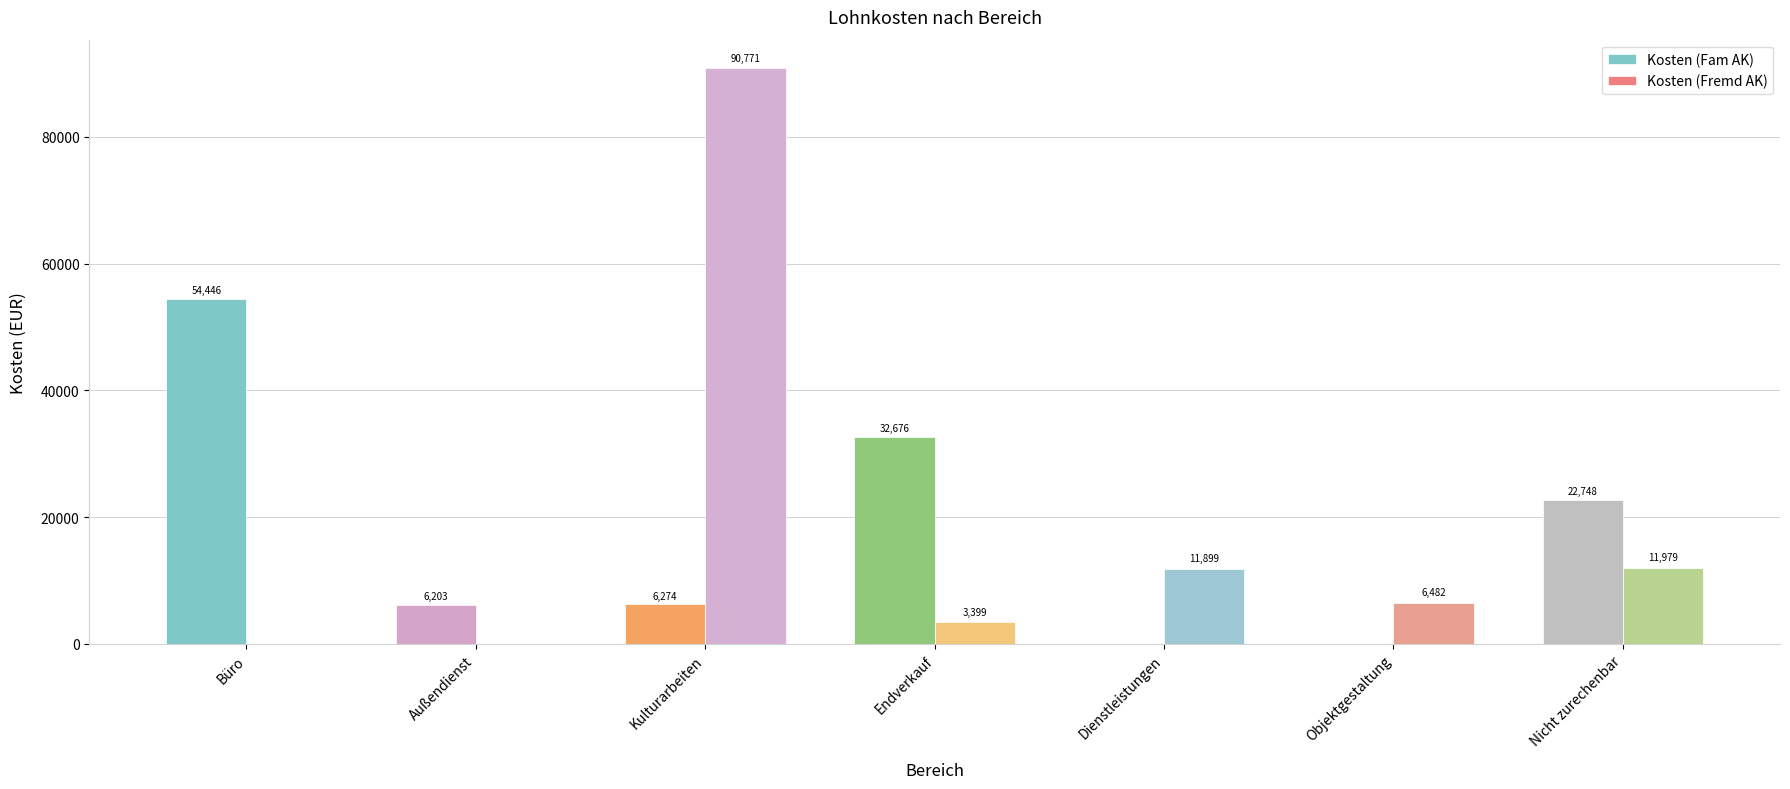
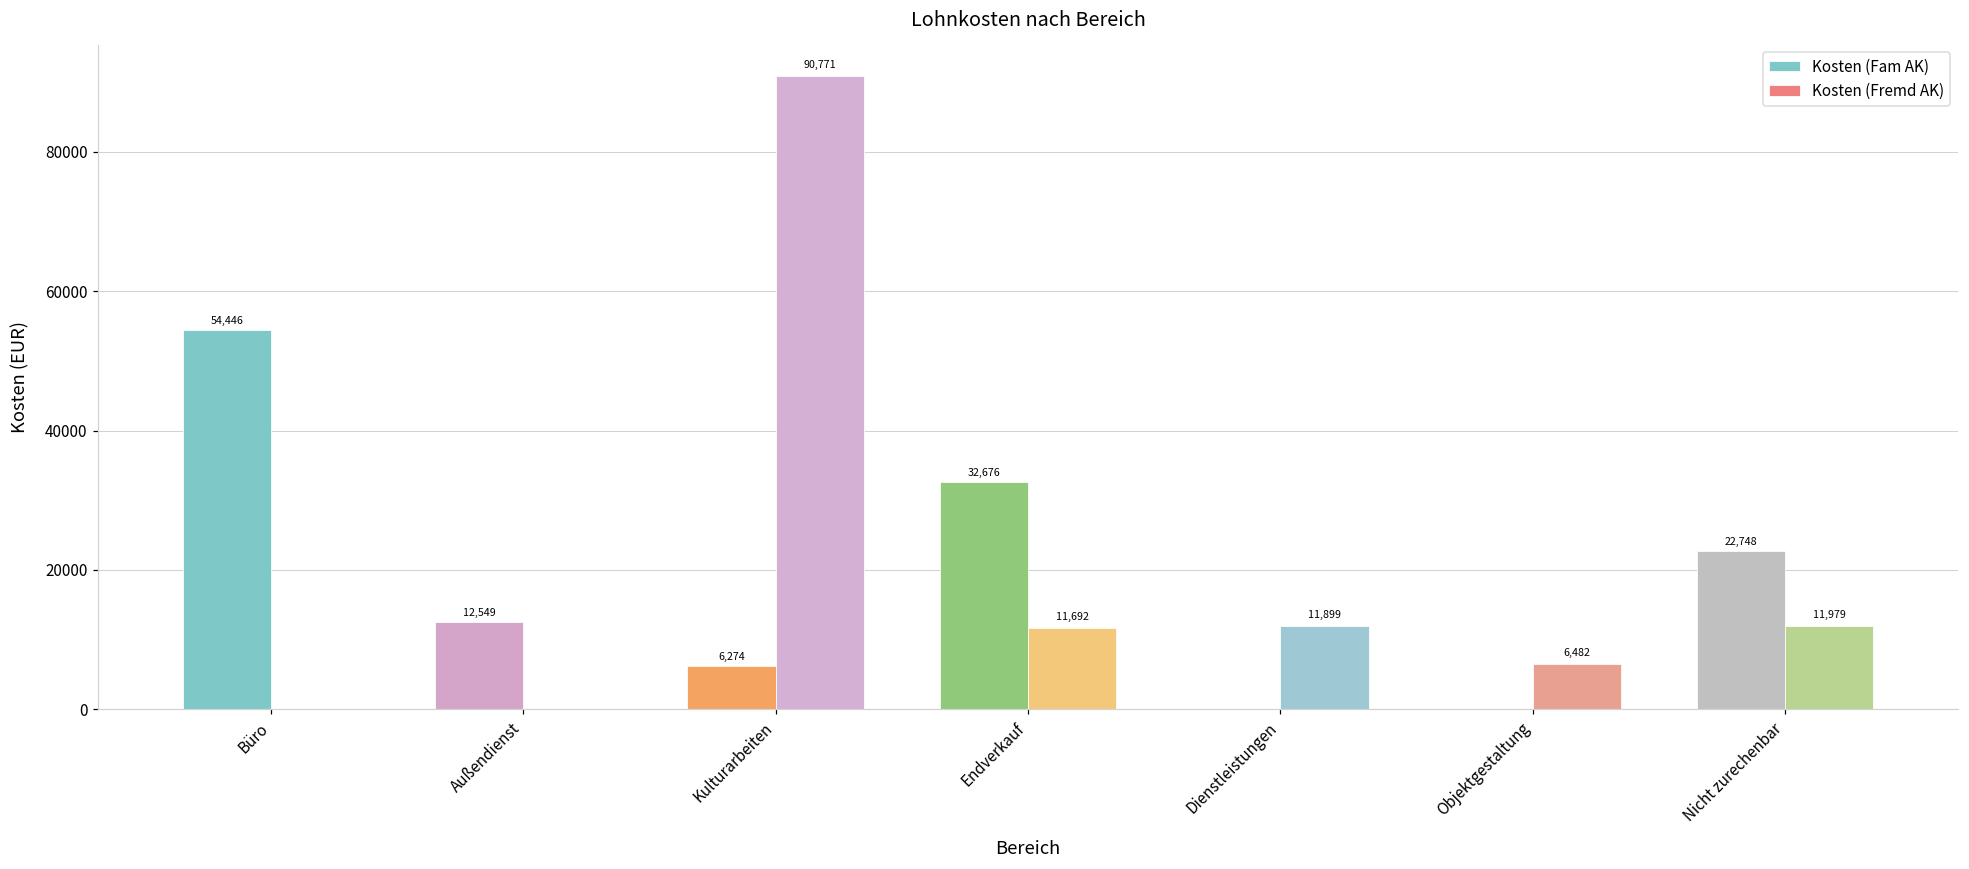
Kosten (Fam AK), Außendienst: 6,203 -> 12,549
Kosten (Fremd AK), Endverkauf: 3,399 -> 11,692
